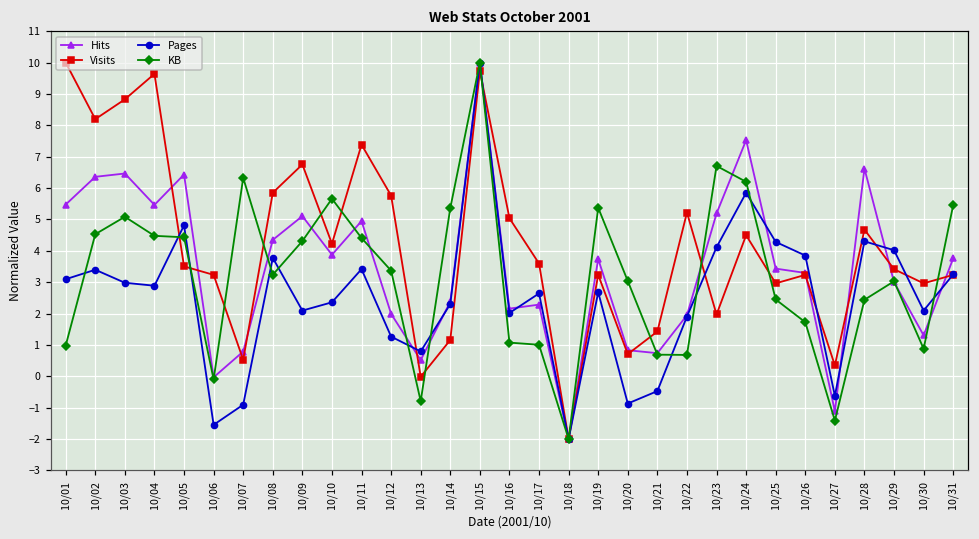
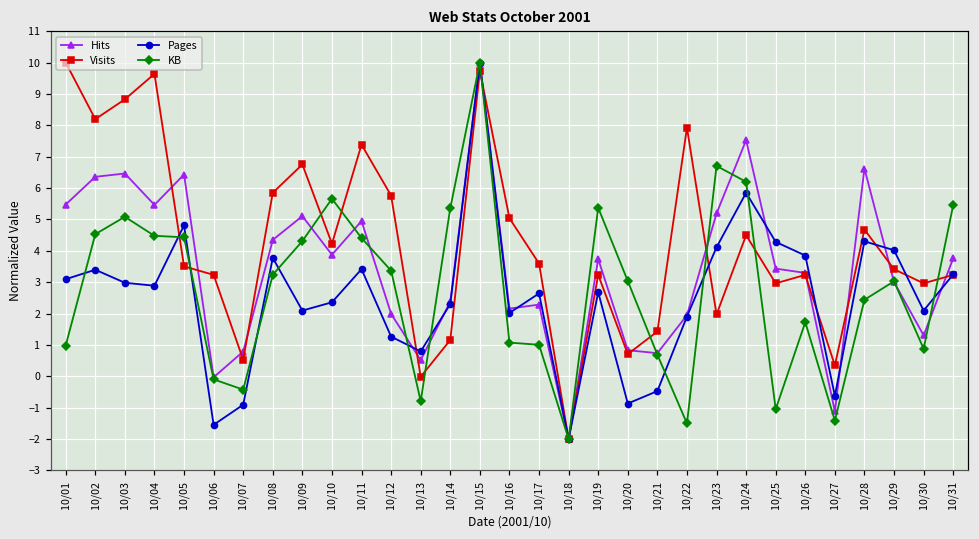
KB, 10/07: 6.3 -> -0.4
Visits, 10/22: 5.2 -> 7.9
KB, 10/22: 0.7 -> -1.5
KB, 10/25: 2.4 -> -1.0
